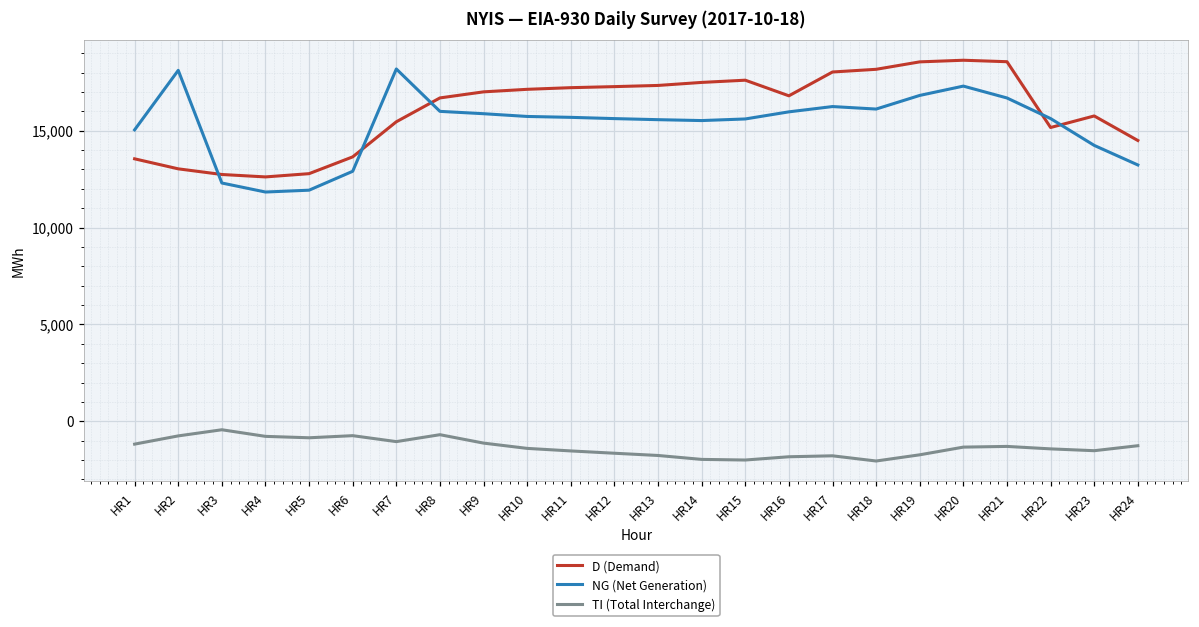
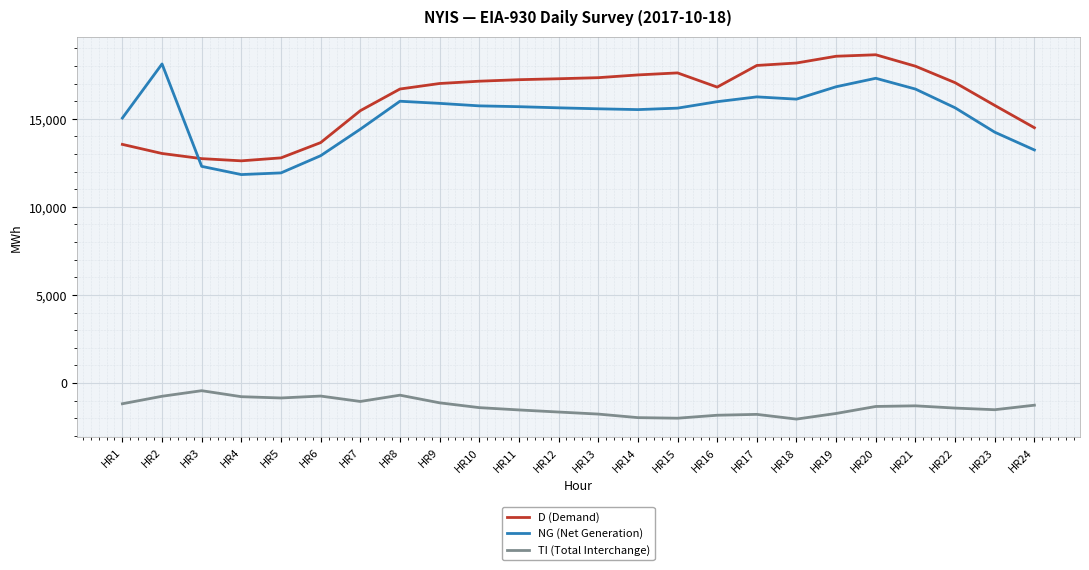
NG (Net Generation), HR7: 18,200 -> 14,400
D (Demand), HR21: 18,600 -> 18,000
D (Demand), HR22: 15,200 -> 17,100
